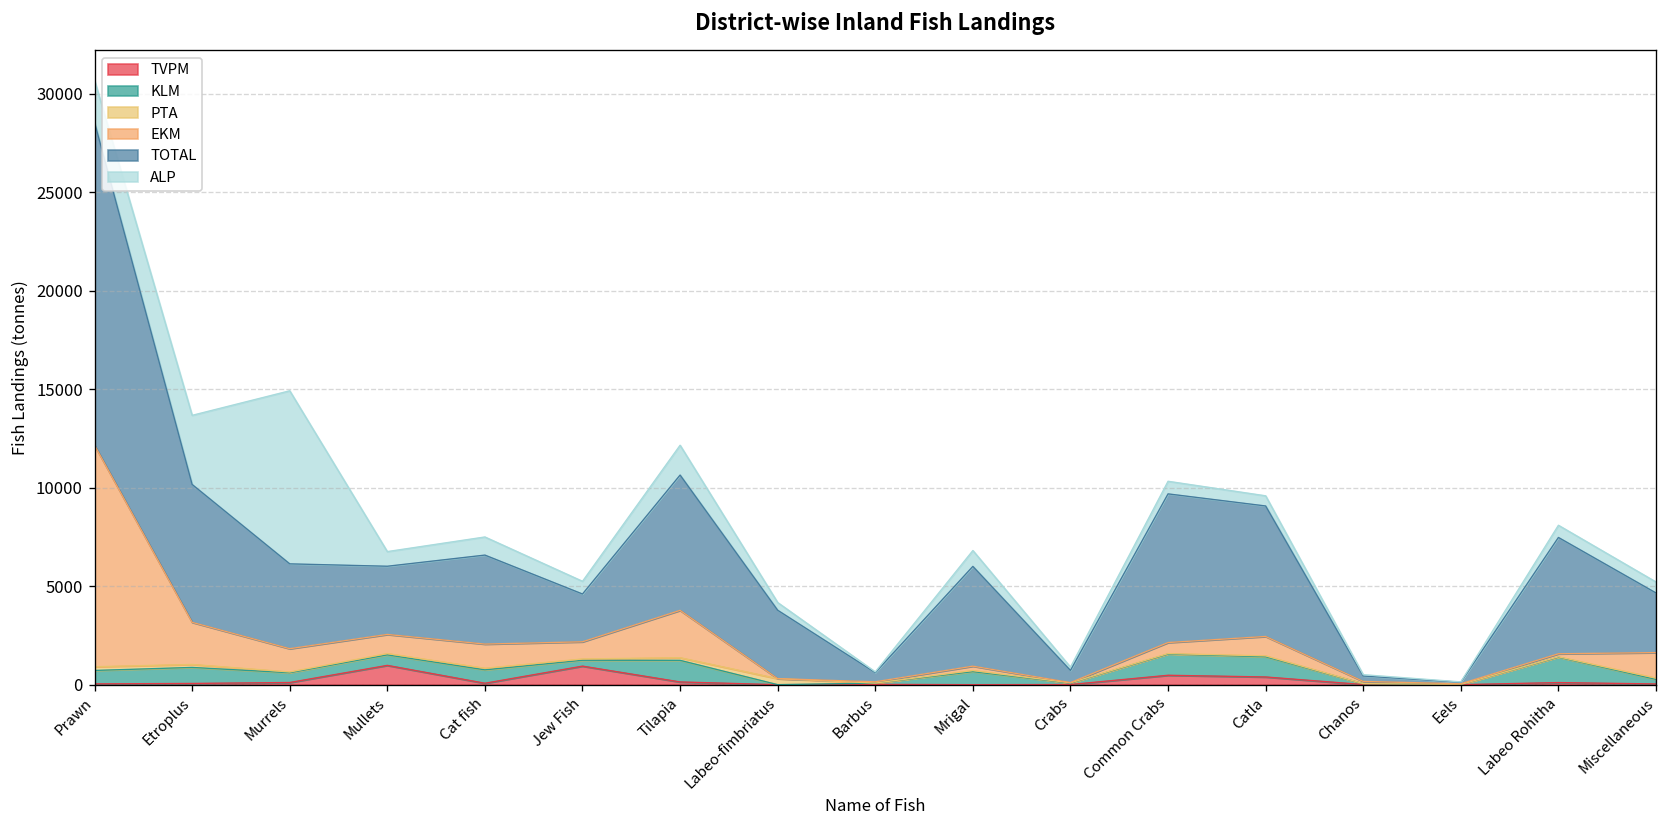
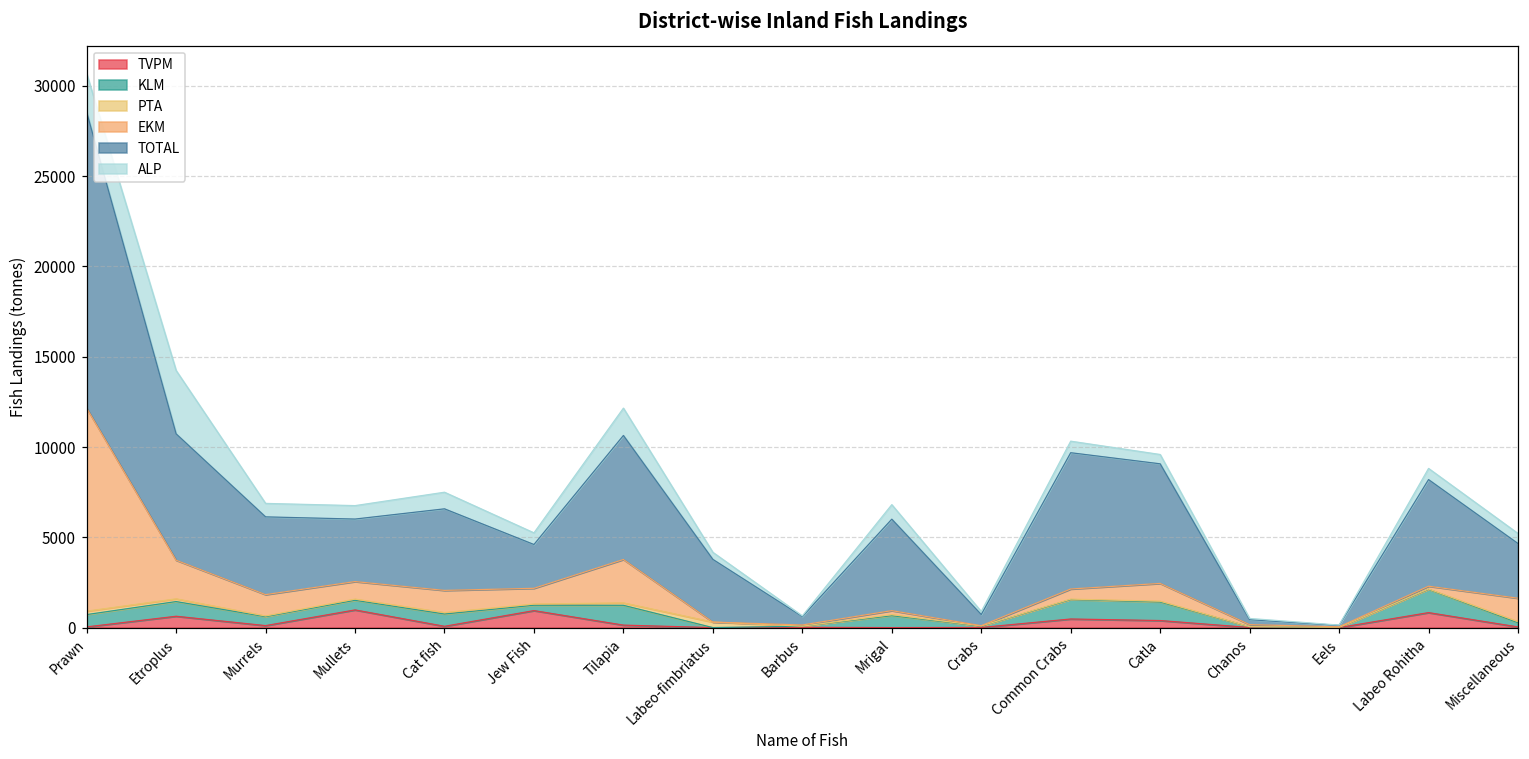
TVPM, Etroplus: 100 -> 600
ALP, Murrels: 8800 -> 700
TVPM, Labeo Rohitha: 100 -> 800
